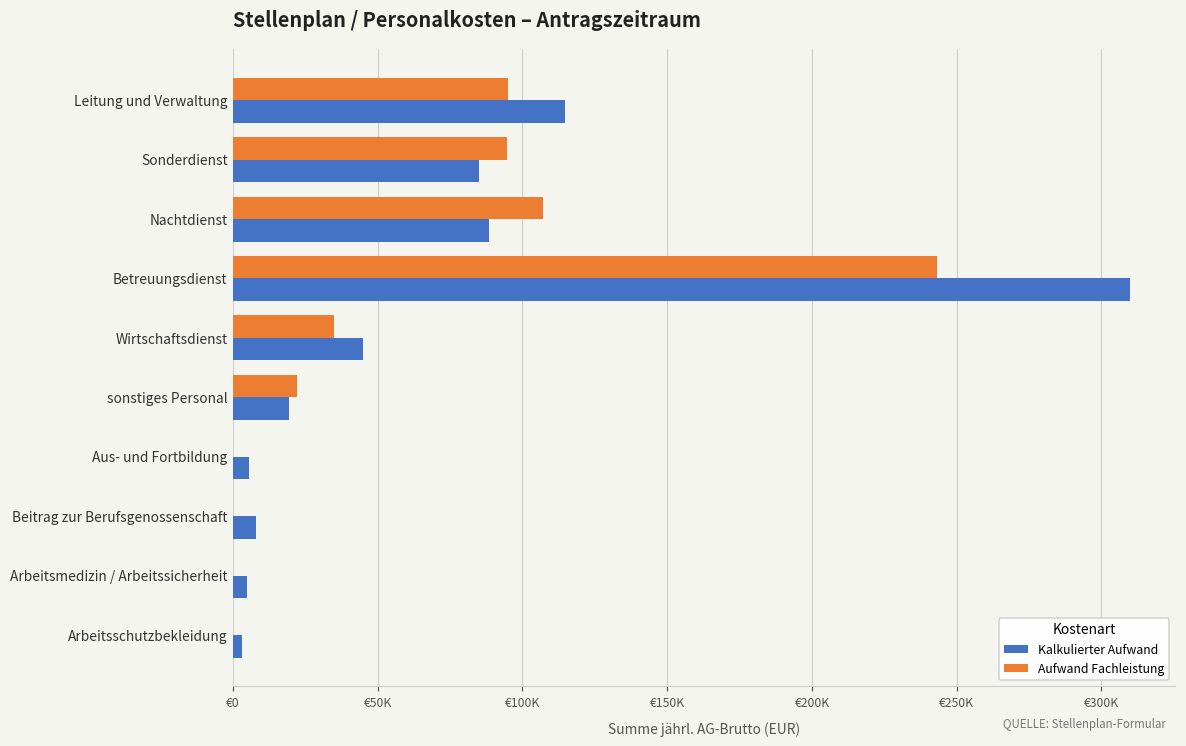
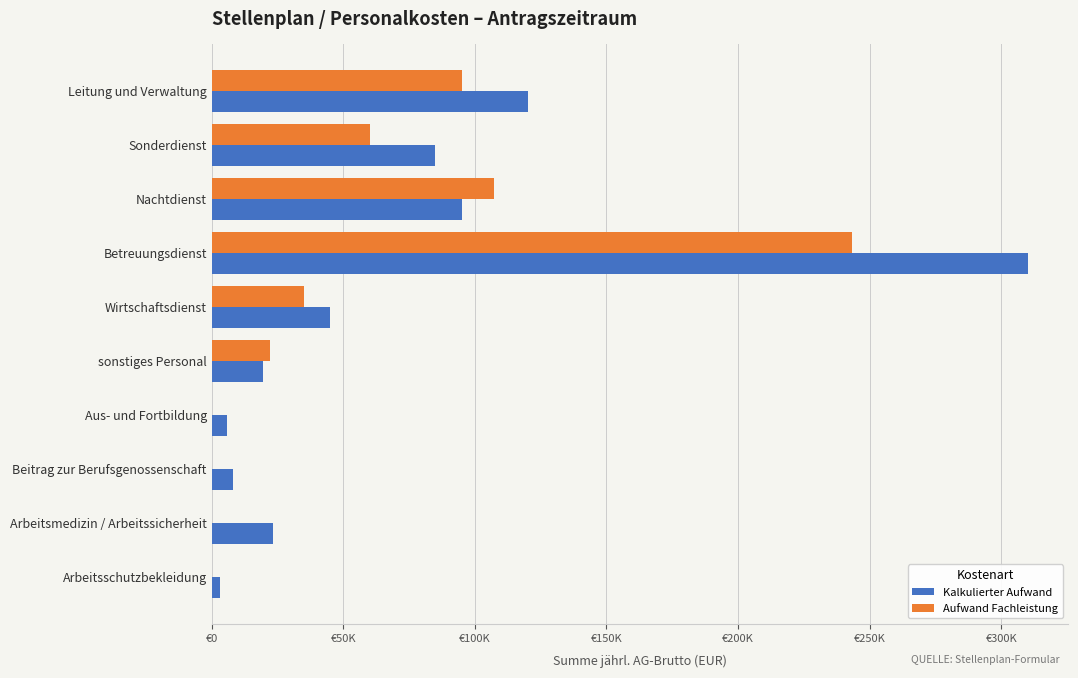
Kalkulierter Aufwand, Leitung und Verwaltung: €115000 -> €120000
Aufwand Fachleistung, Sonderdienst: €95000 -> €60000
Kalkulierter Aufwand, Nachtdienst: €89000 -> €95000
Kalkulierter Aufwand, Arbeitsmedizin / Arbeitssicherheit: €5000 -> €23000
